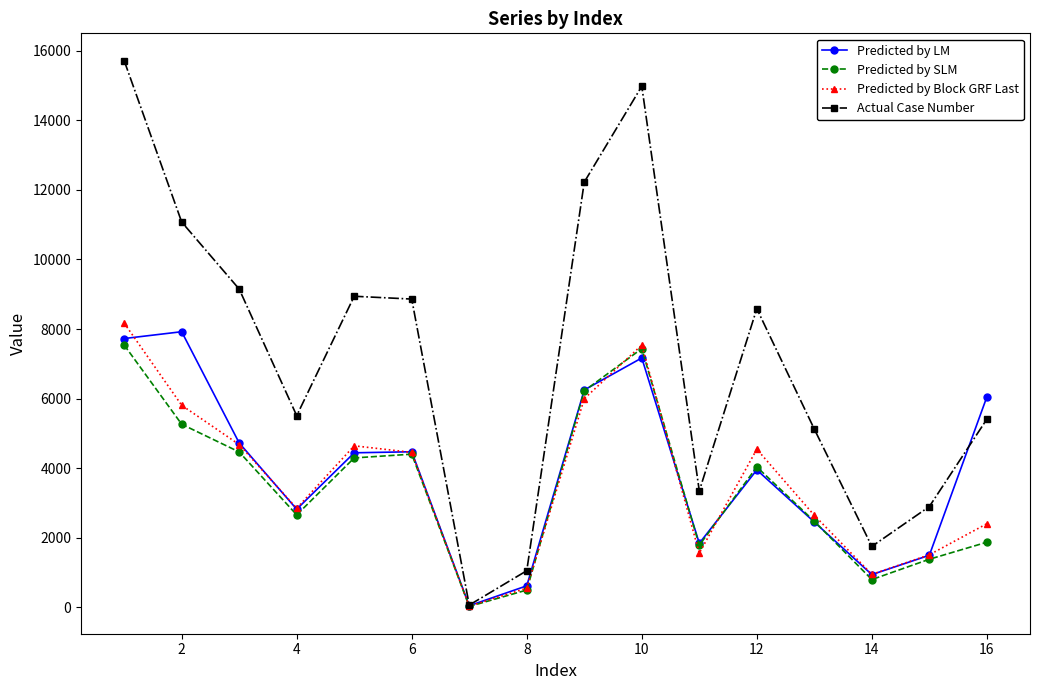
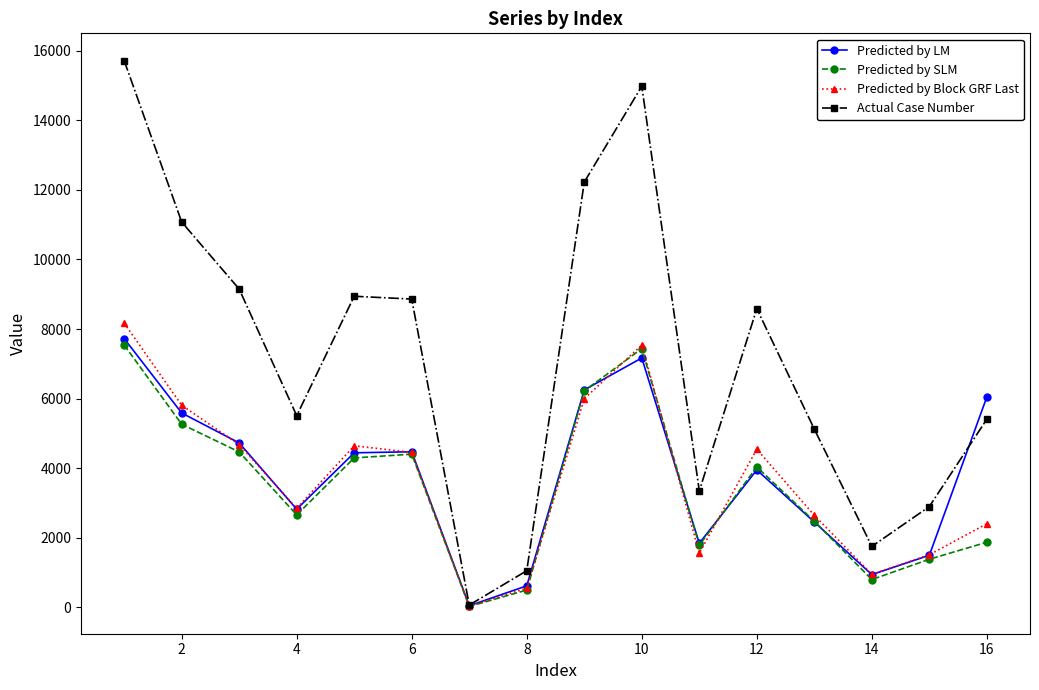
Predicted by LM, 2: 7900 -> 5600
